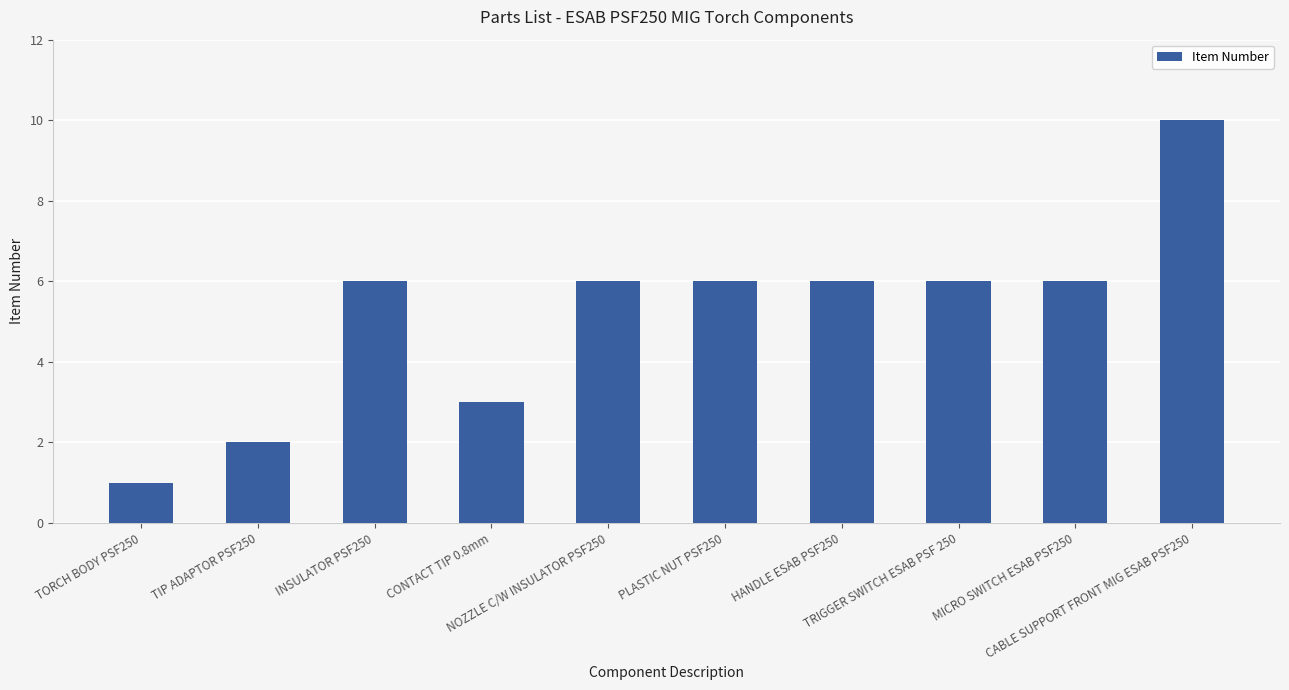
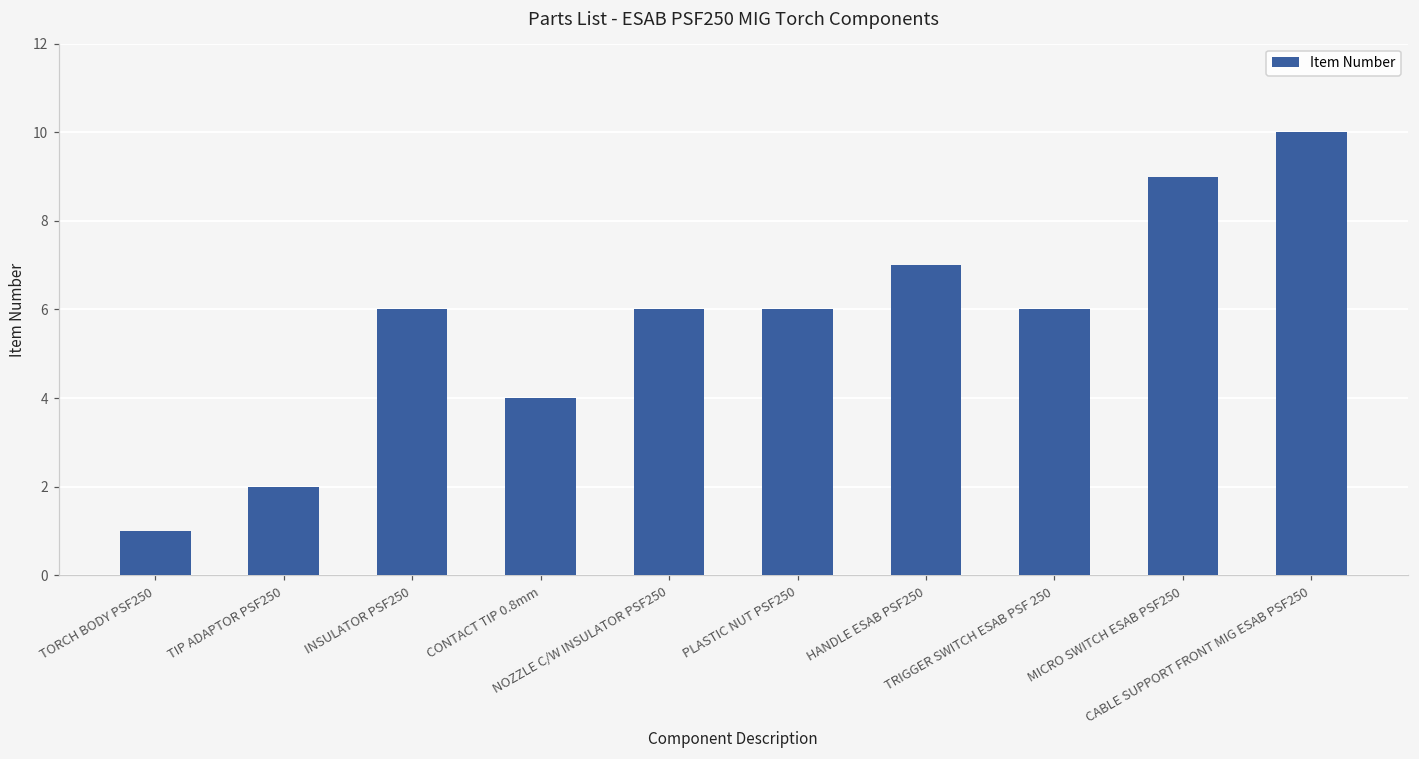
CONTACT TIP 0.8mm: 3 -> 4
HANDLE ESAB PSF250: 6 -> 7
MICRO SWITCH ESAB PSF250: 6 -> 9
